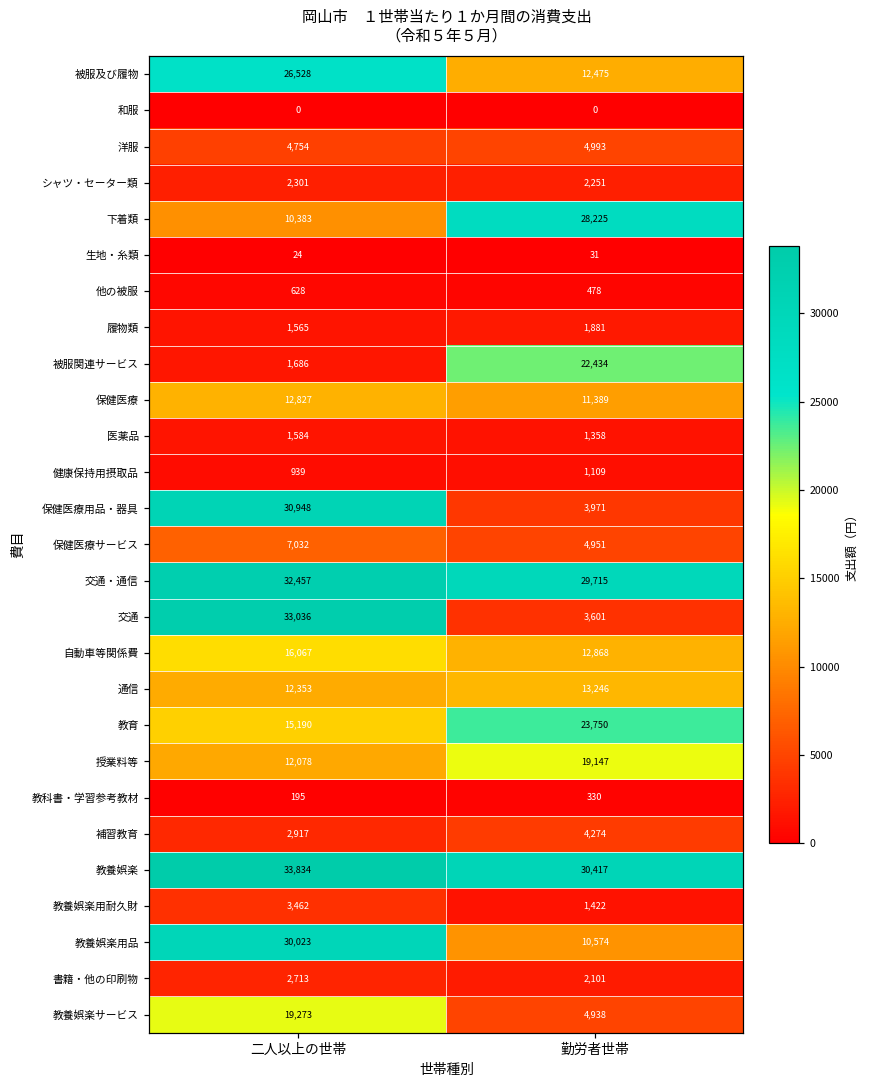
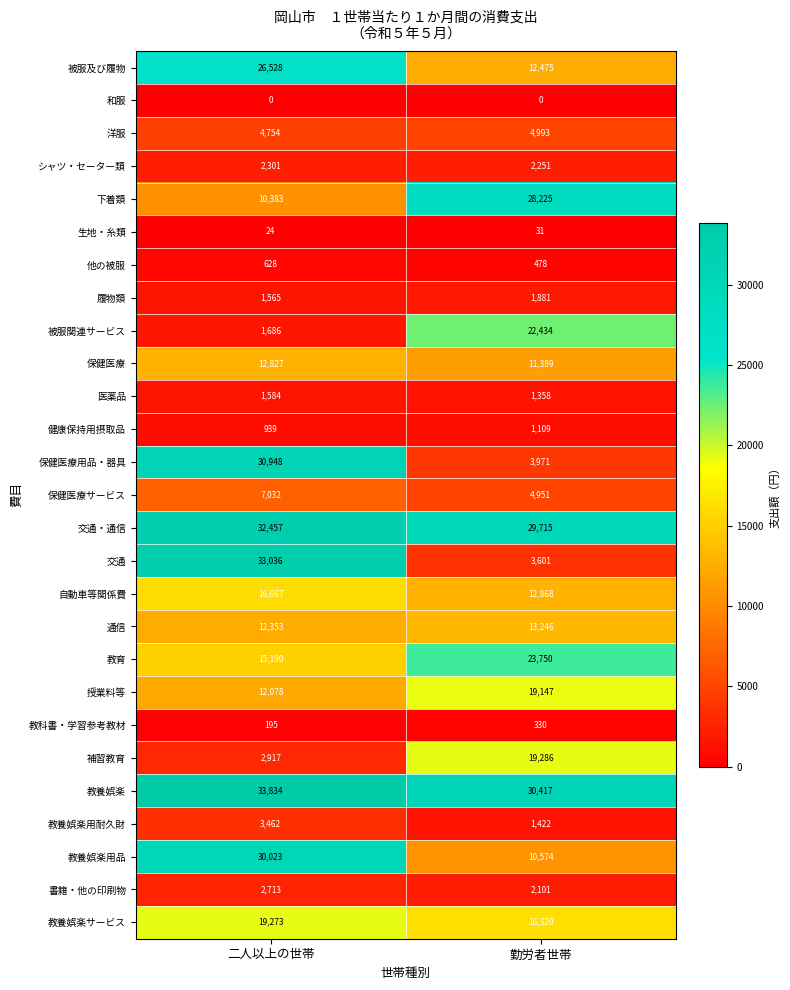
補習教育, 勤労者世帯: 4,274 -> 19,286
教養娯楽サービス, 勤労者世帯: 4,938 -> 16,320
